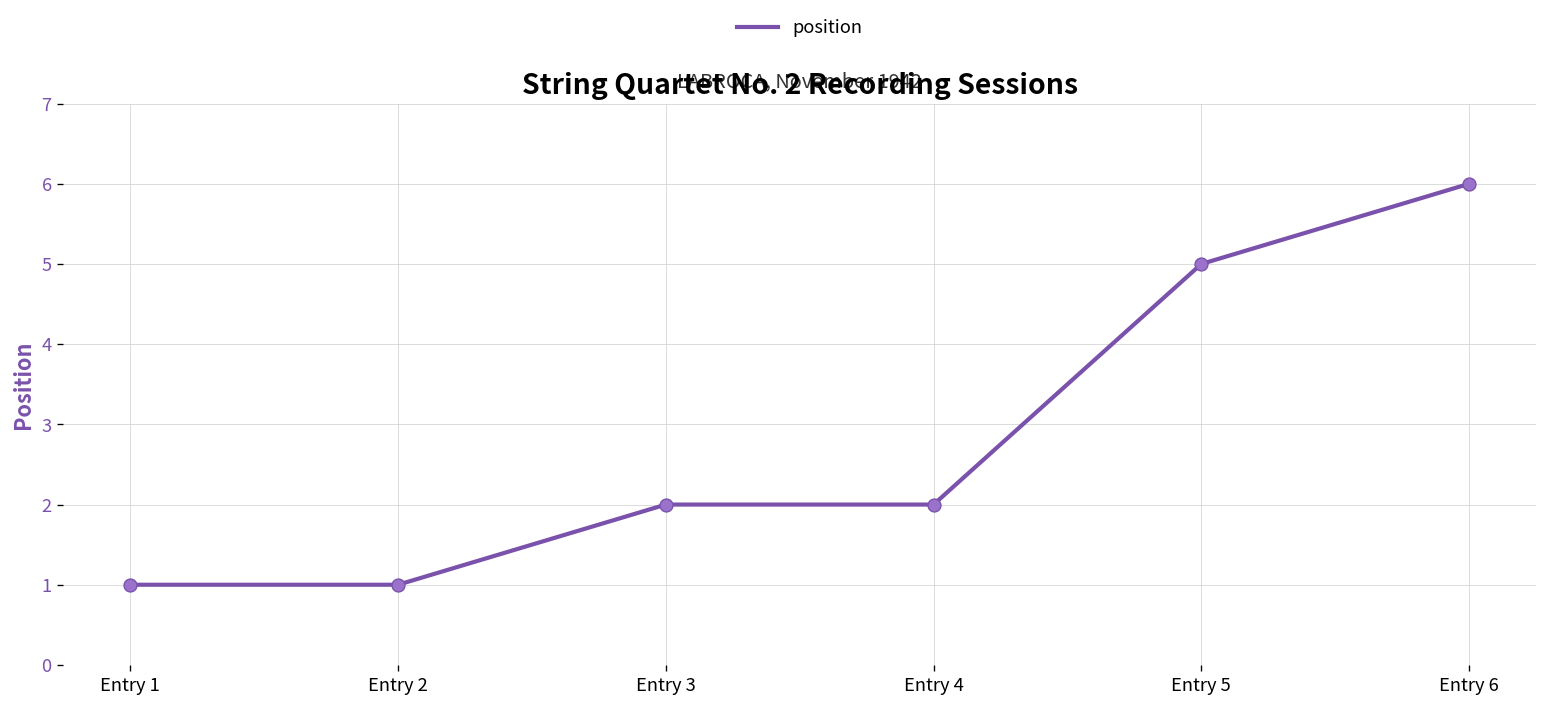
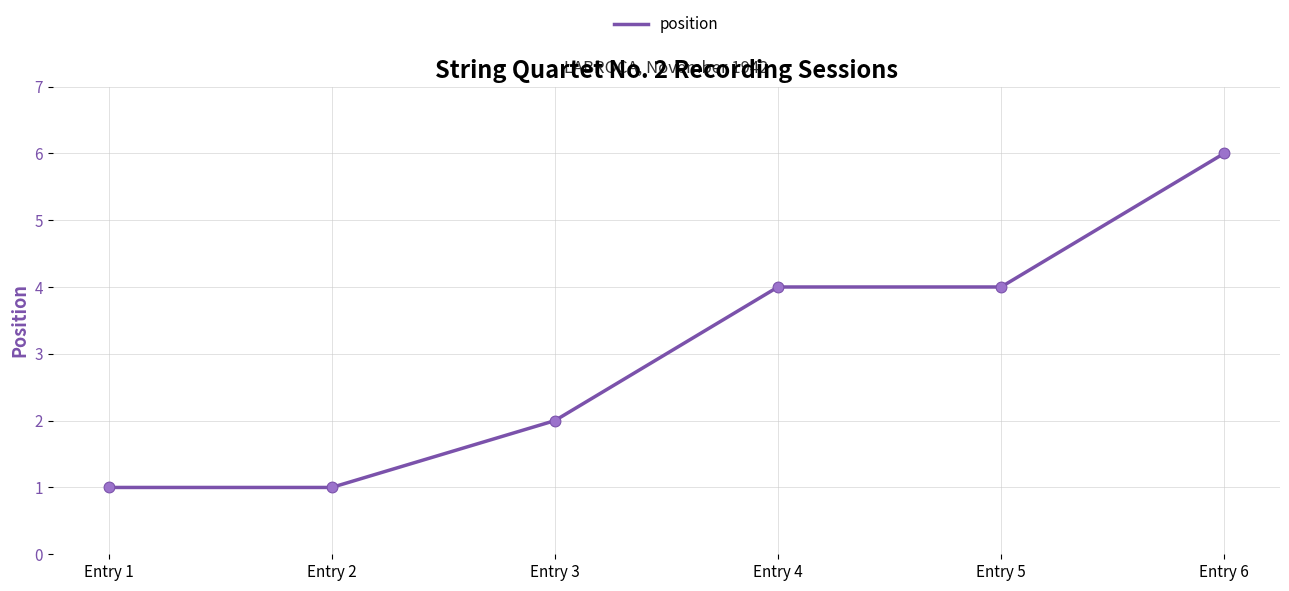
Entry 4: 2 -> 4
Entry 5: 5 -> 4
